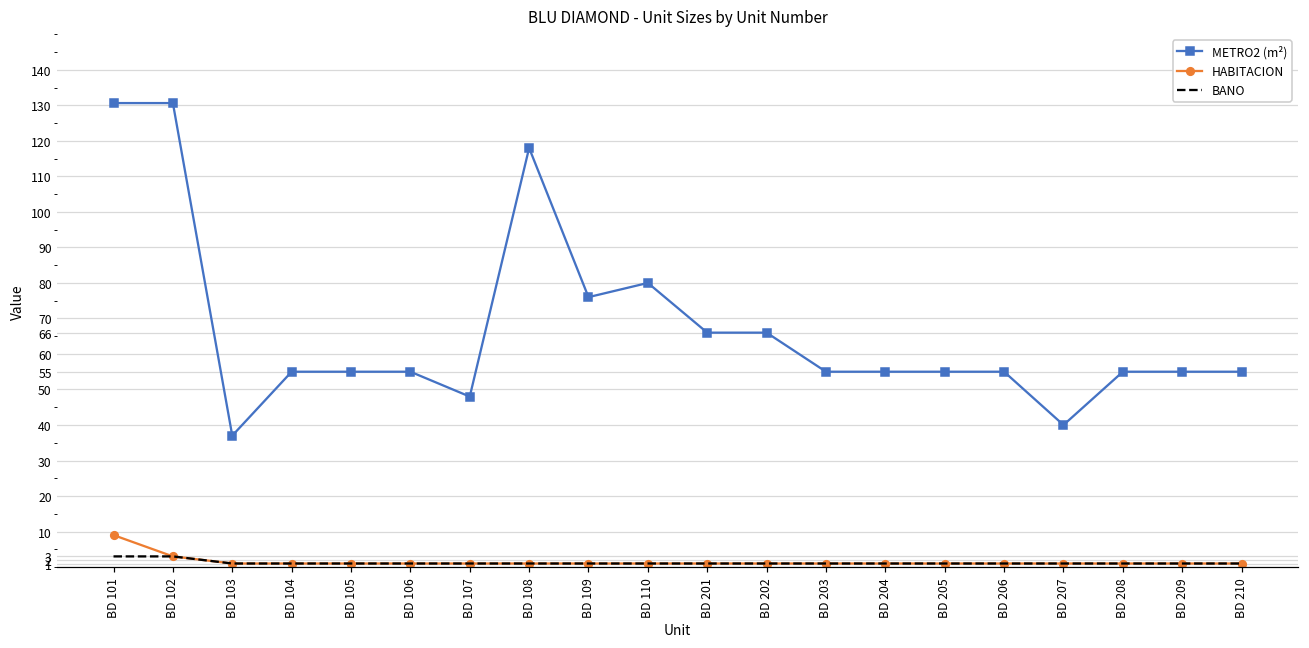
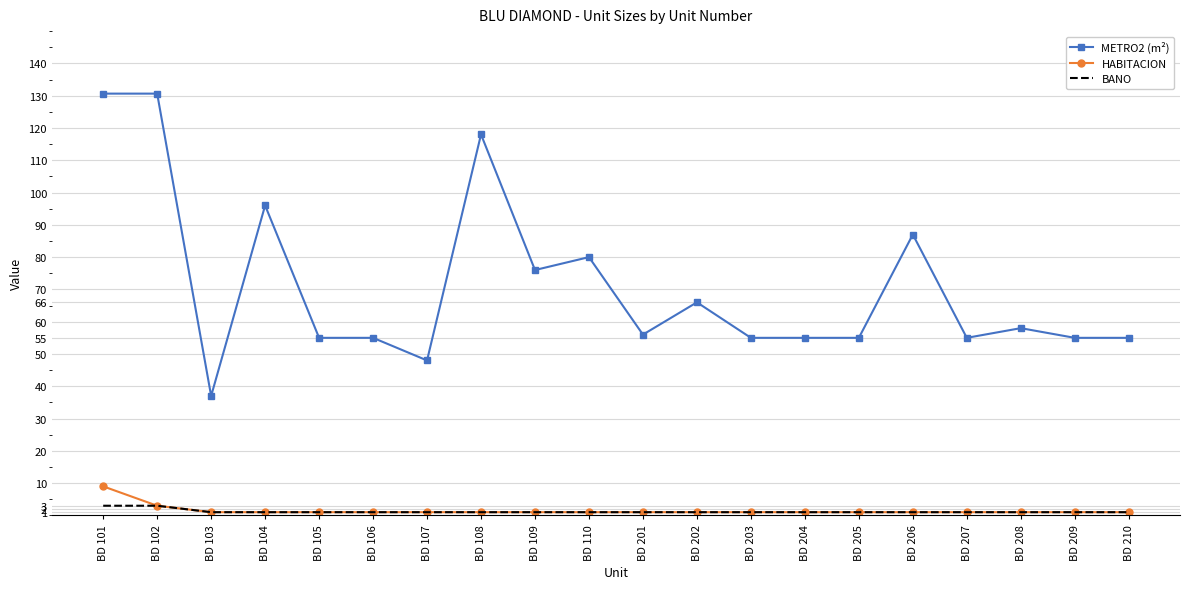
METRO2 (m²), BD 104: 55 -> 96
METRO2 (m²), BD 201: 66 -> 56
METRO2 (m²), BD 206: 55 -> 87
METRO2 (m²), BD 207: 40 -> 55
METRO2 (m²), BD 208: 55 -> 58
